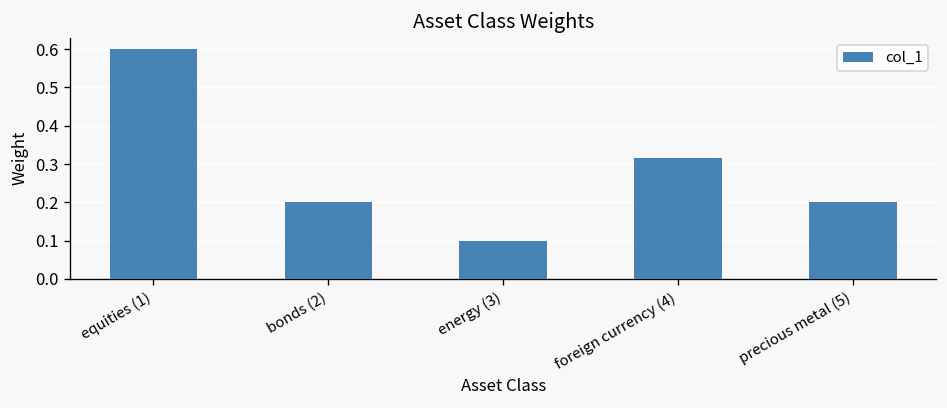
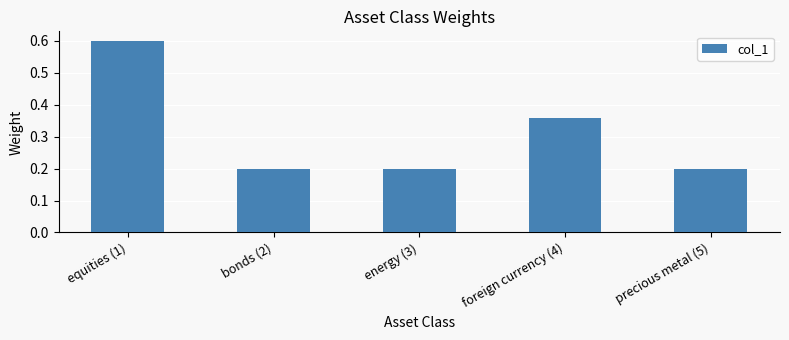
energy (3): 0.1 -> 0.2
foreign currency (4): 0.32 -> 0.36
